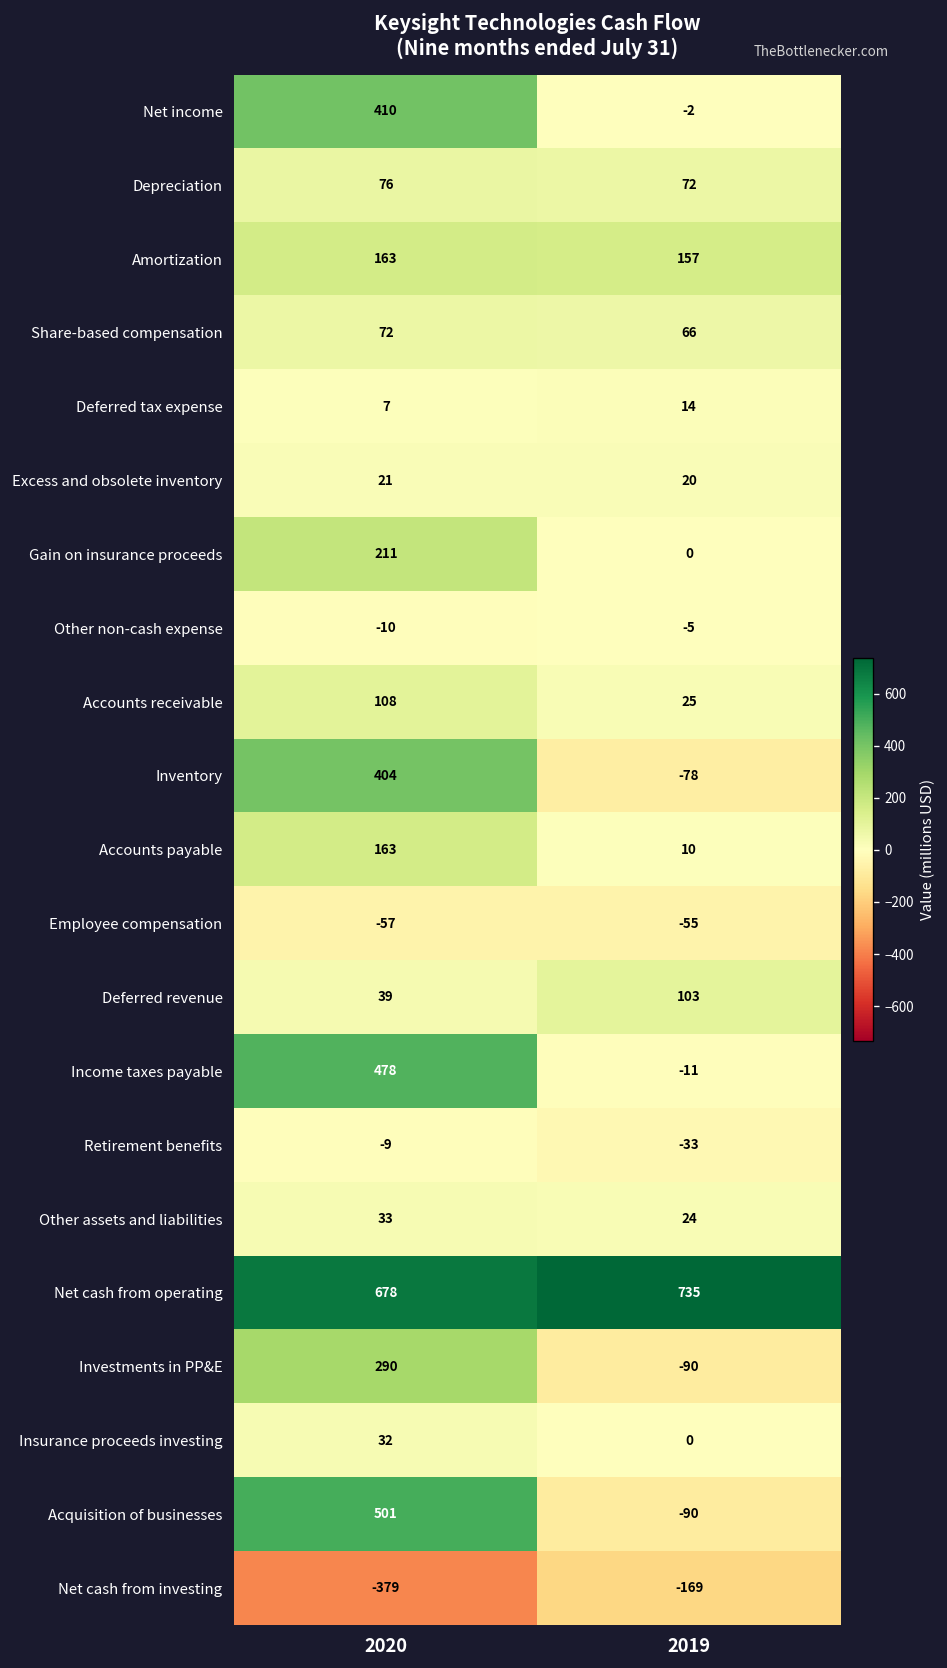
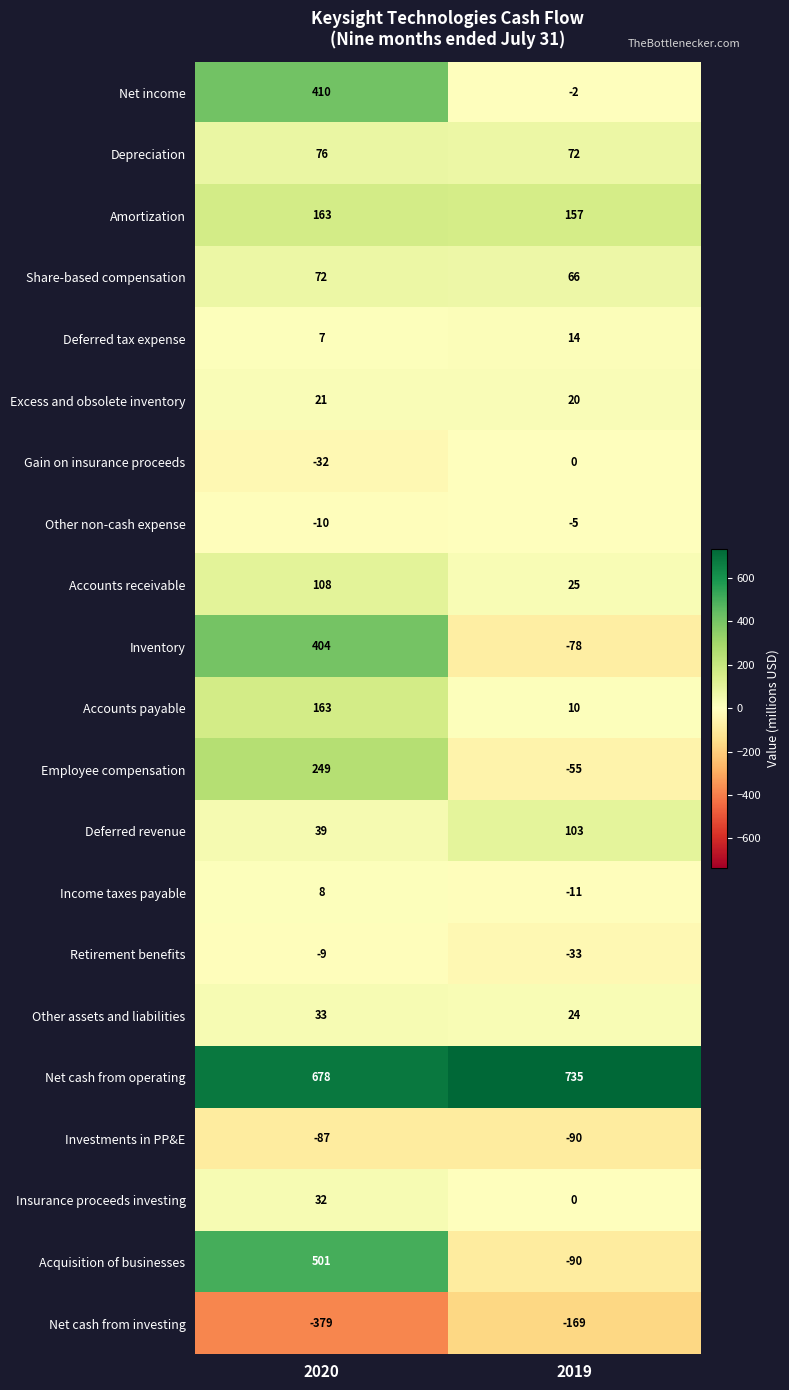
Gain on insurance proceeds, 2020: 211 -> -32
Employee compensation, 2020: -57 -> 249
Income taxes payable, 2020: 478 -> 8
Investments in PP&E, 2020: 290 -> -87
